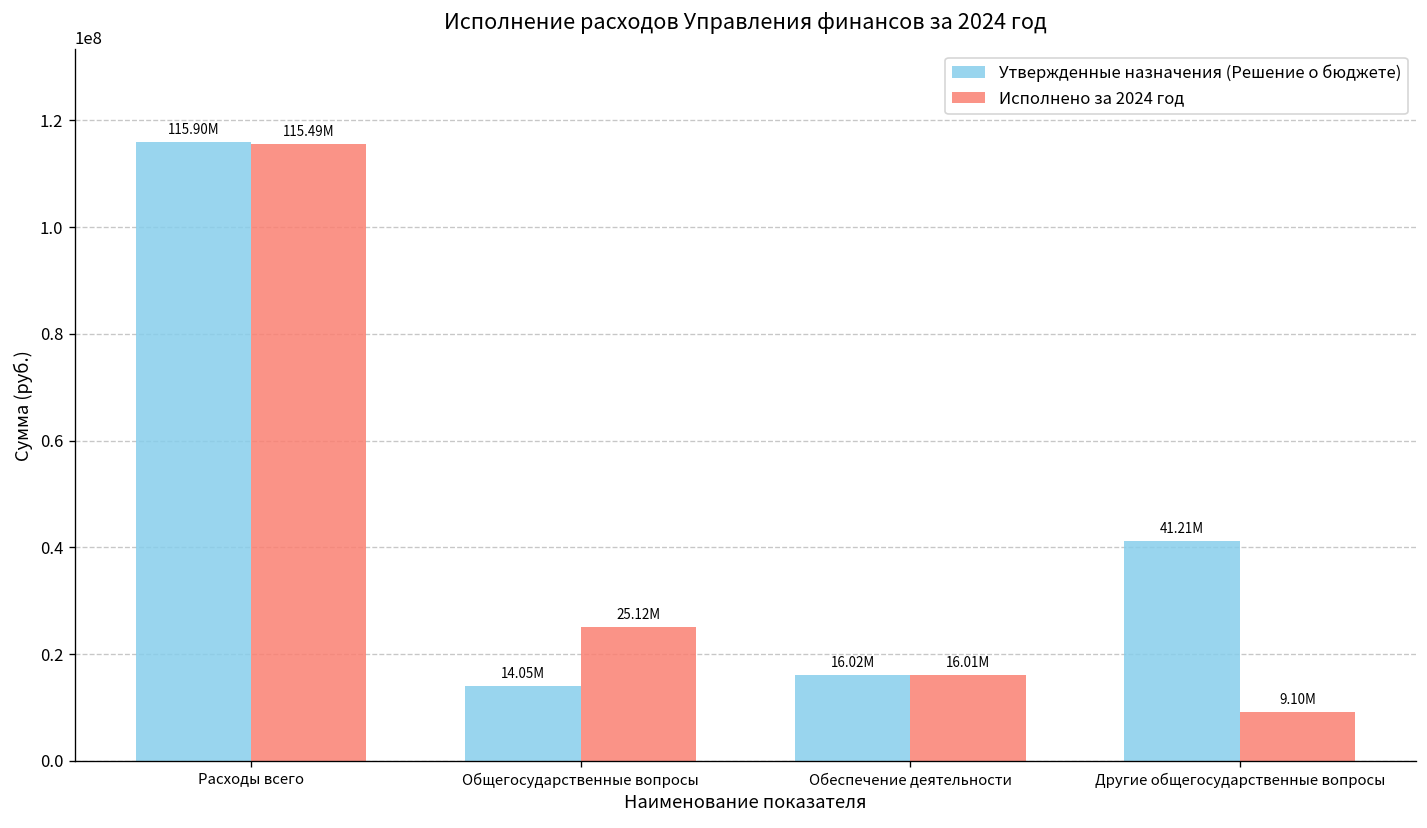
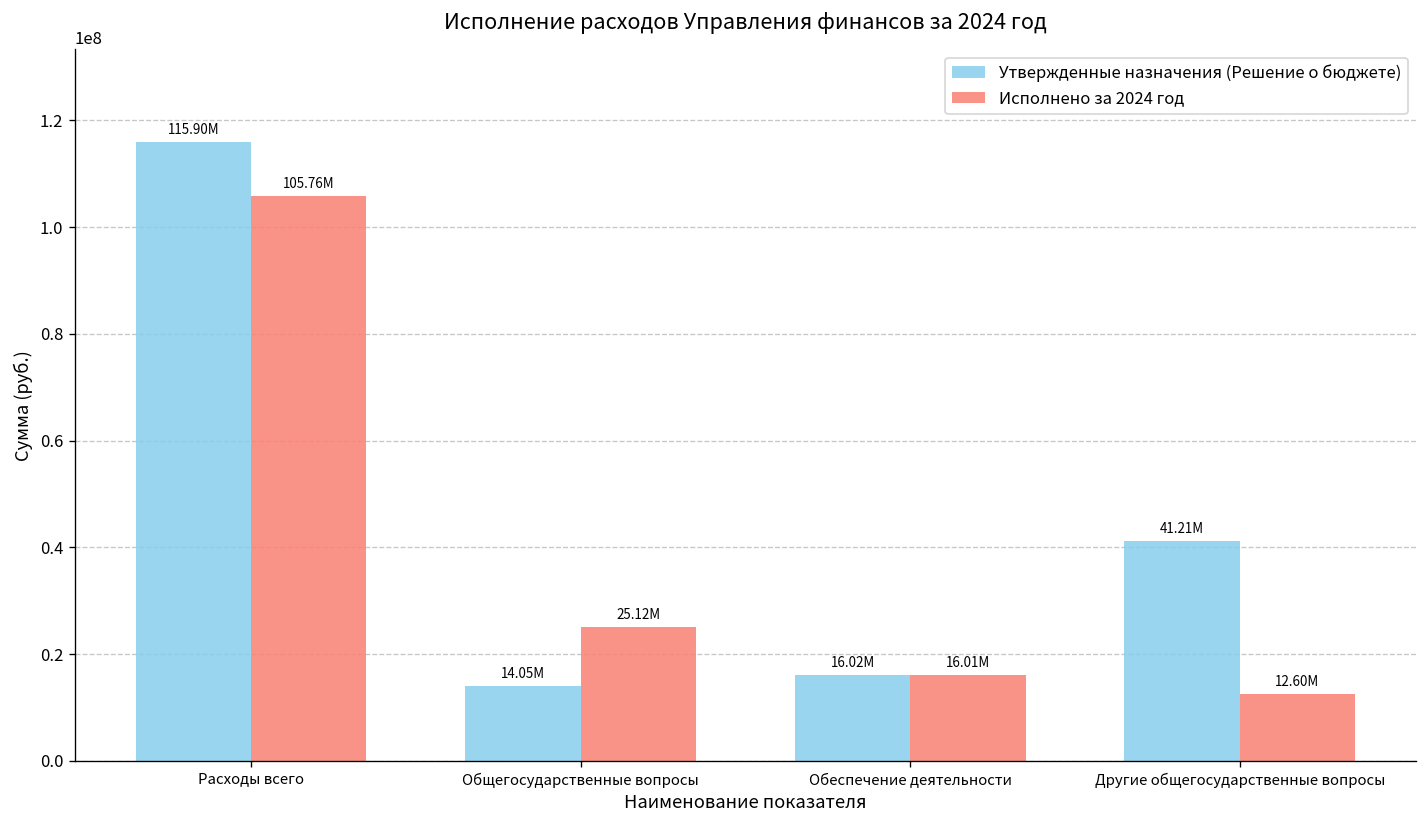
Исполнено за 2024 год, Расходы всего: 115.49M -> 105.76M
Исполнено за 2024 год, Другие общегосударственные вопросы: 9.10M -> 12.60M
